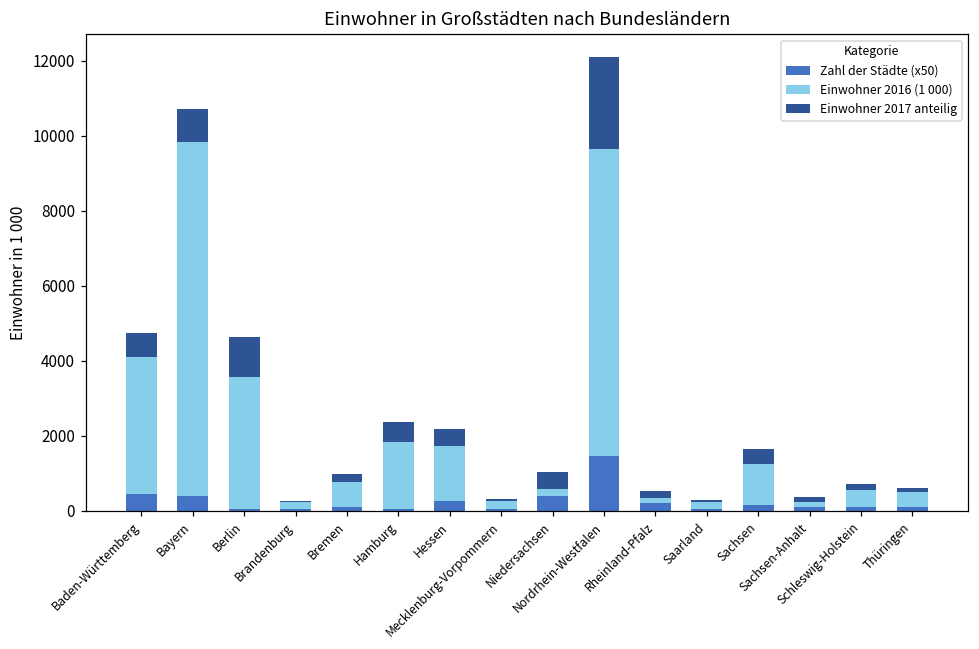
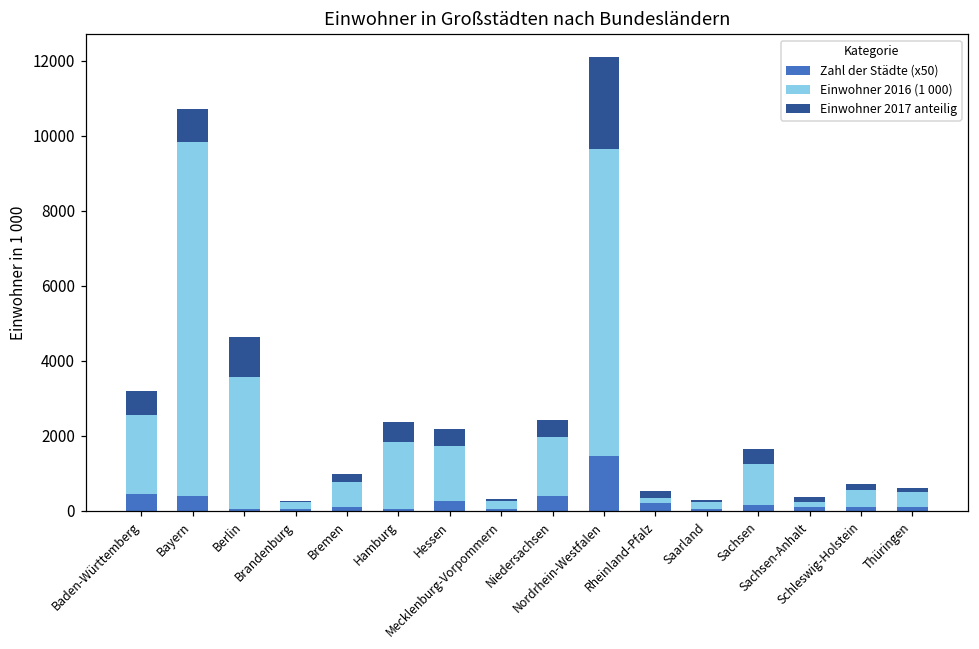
Einwohner 2016 (1 000), Baden-Württemberg: 3700 -> 2100
Einwohner 2016 (1 000), Niedersachsen: 200 -> 1600
